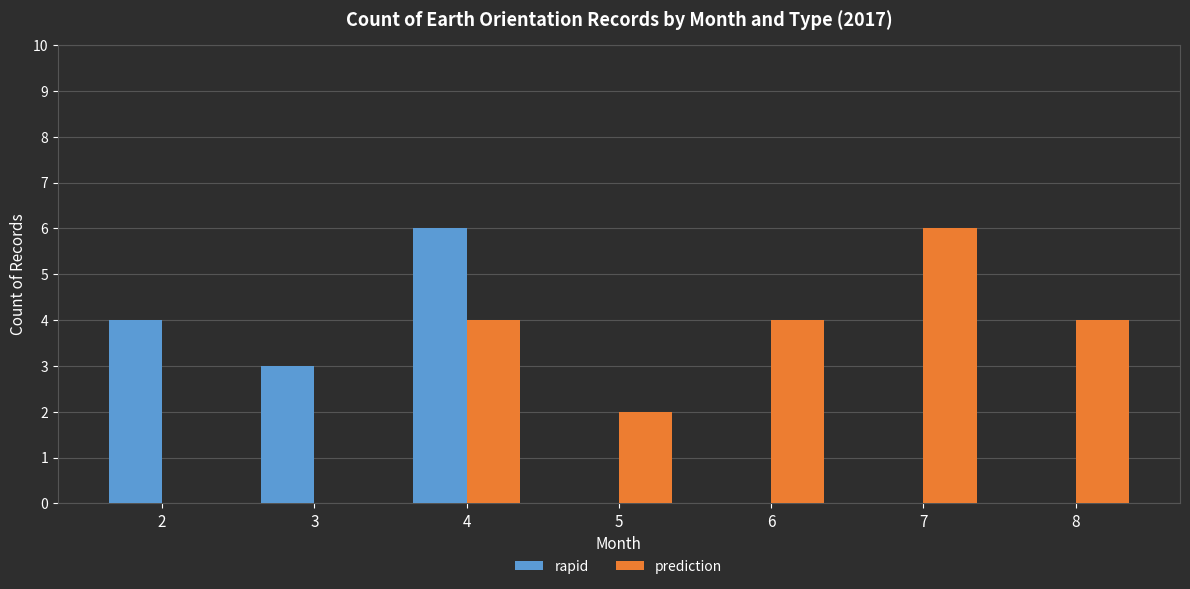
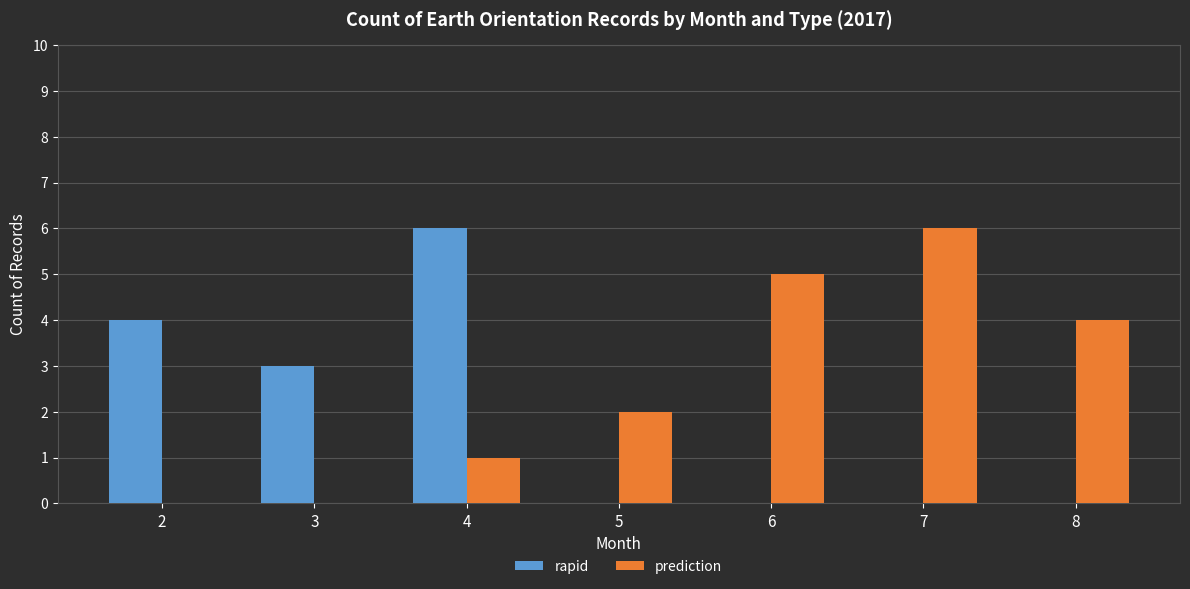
prediction, 4: 4 -> 1
prediction, 6: 4 -> 5
